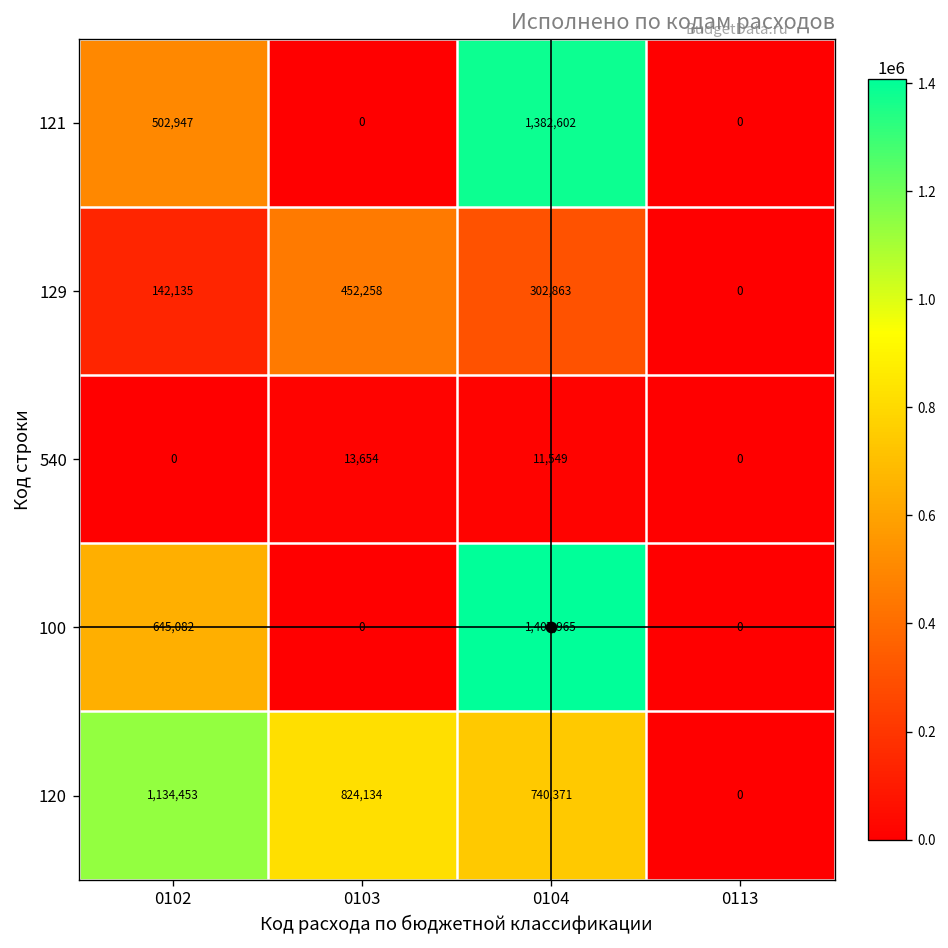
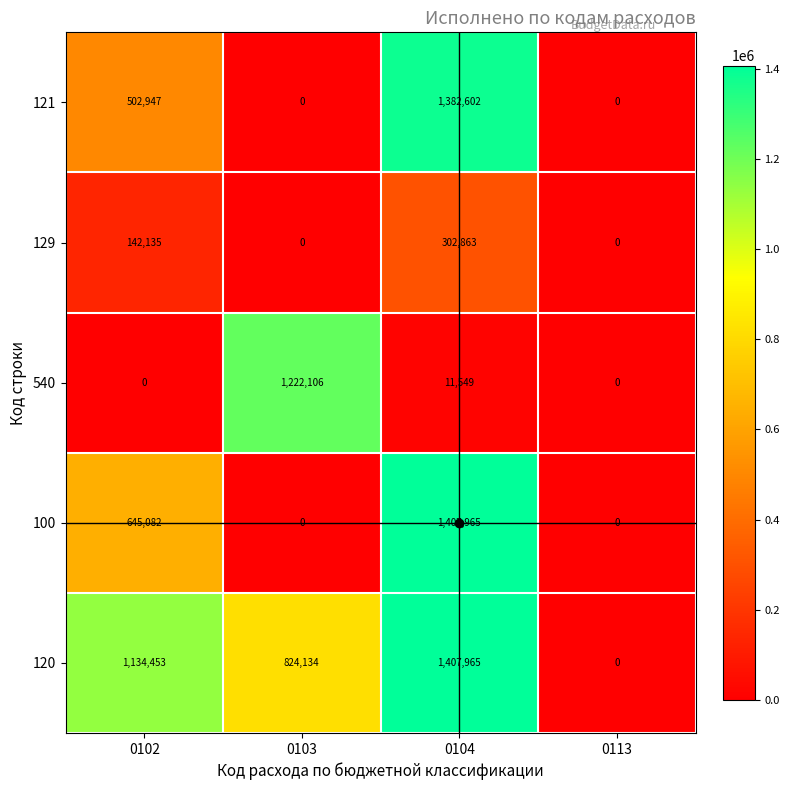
129, 0103: 452,258 -> 0
540, 0103: 13,654 -> 1,222,106
120, 0104: 740,371 -> 1,407,965
